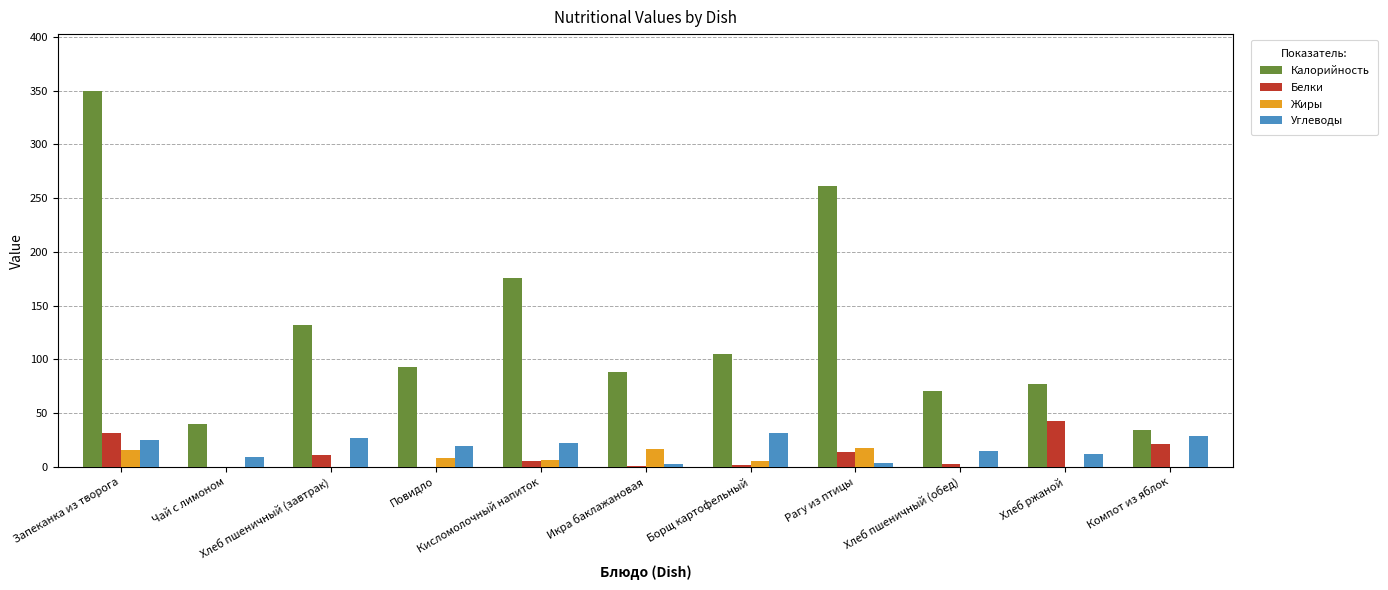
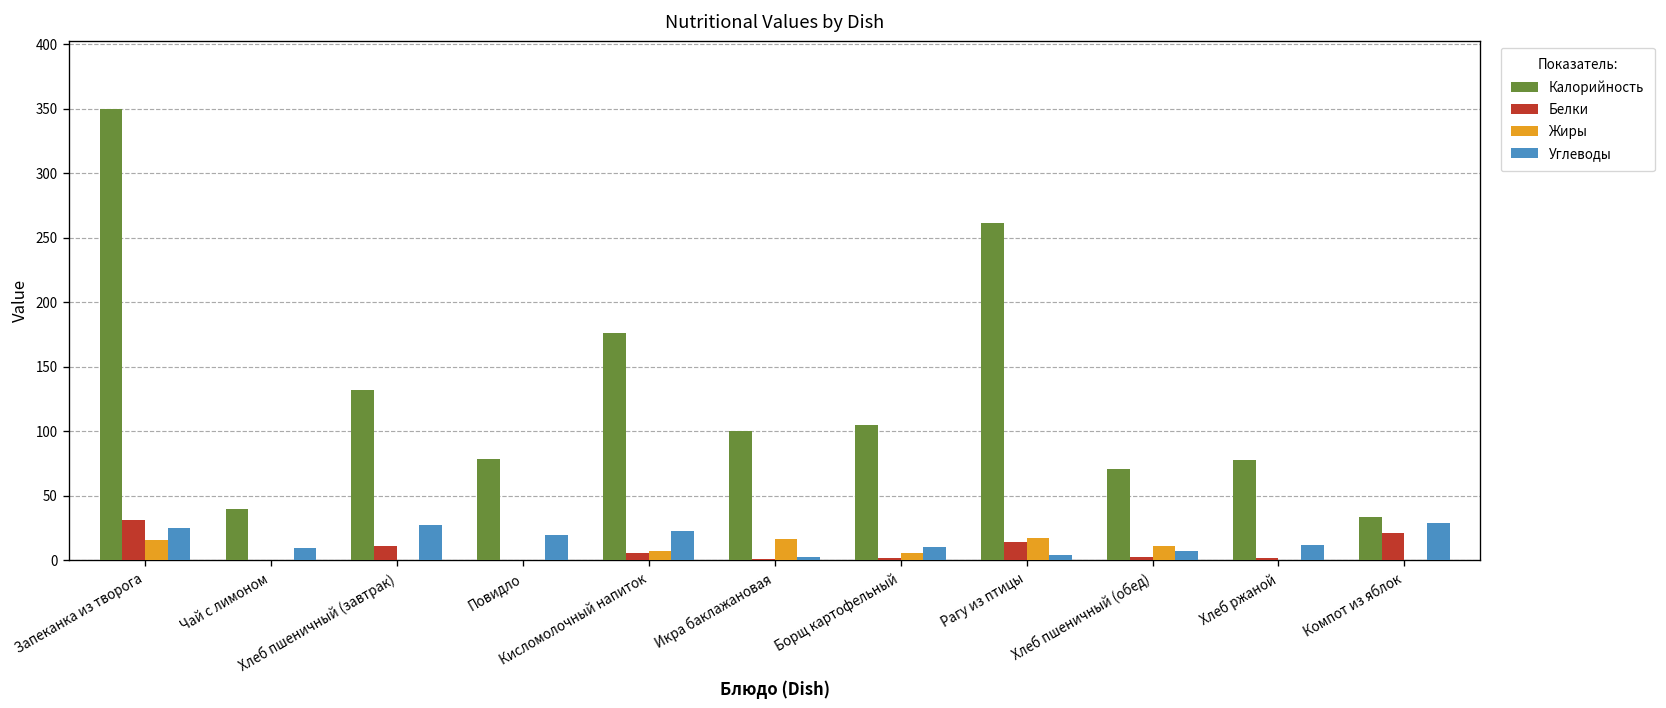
Калорийность, Повидло: 93 -> 79
Жиры, Повидло: 8 -> 0
Калорийность, Икра баклажановая: 88 -> 100
Углеводы, Борщ картофельный: 32 -> 10
Жиры, Хлеб пшеничный (обед): 0 -> 11
Углеводы, Хлеб пшеничный (обед): 14 -> 7
Белки, Хлеб ржаной: 42 -> 2
